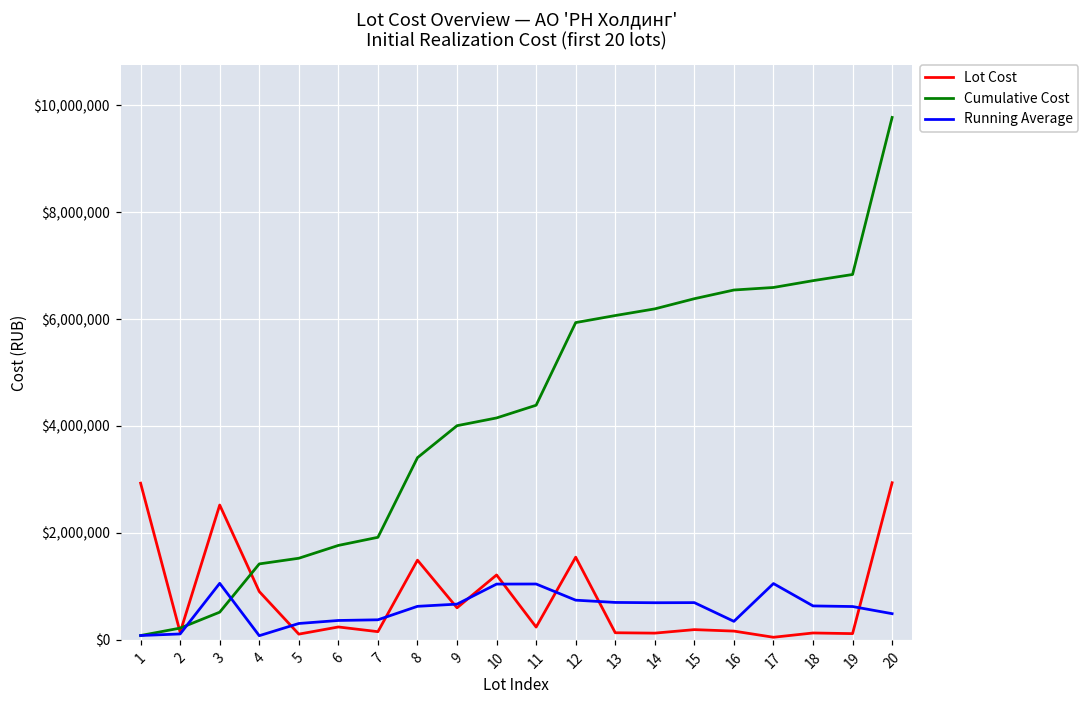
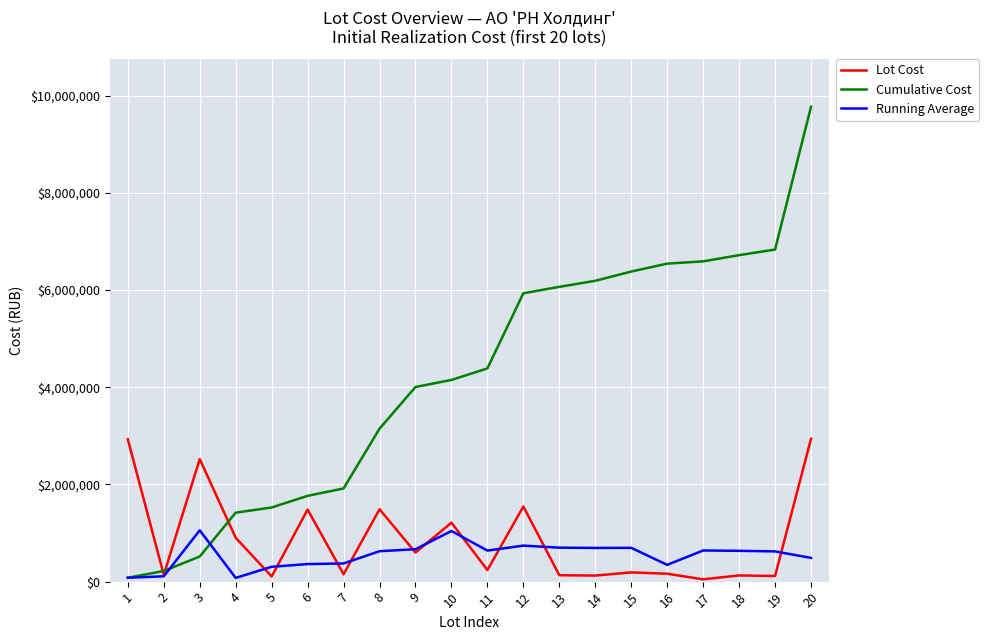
Lot Cost, 6: $200,000 -> $1,500,000
Cumulative Cost, 8: $3,400,000 -> $3,100,000
Running Average, 11: $1,000,000 -> $600,000
Running Average, 17: $1,100,000 -> $600,000
